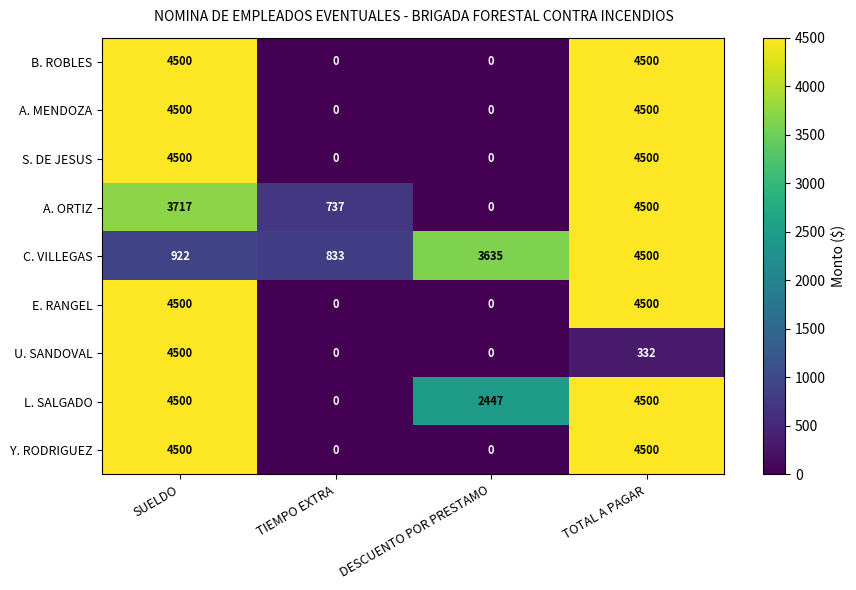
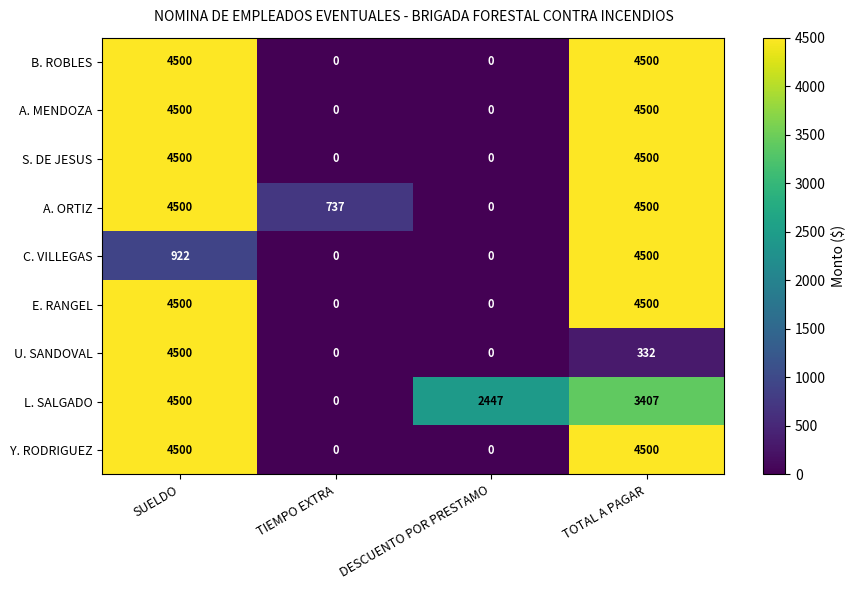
A. ORTIZ, SUELDO: 3717 -> 4500
C. VILLEGAS, TIEMPO EXTRA: 833 -> 0
C. VILLEGAS, DESCUENTO POR PRESTAMO: 3635 -> 0
L. SALGADO, TOTAL A PAGAR: 4500 -> 3407
